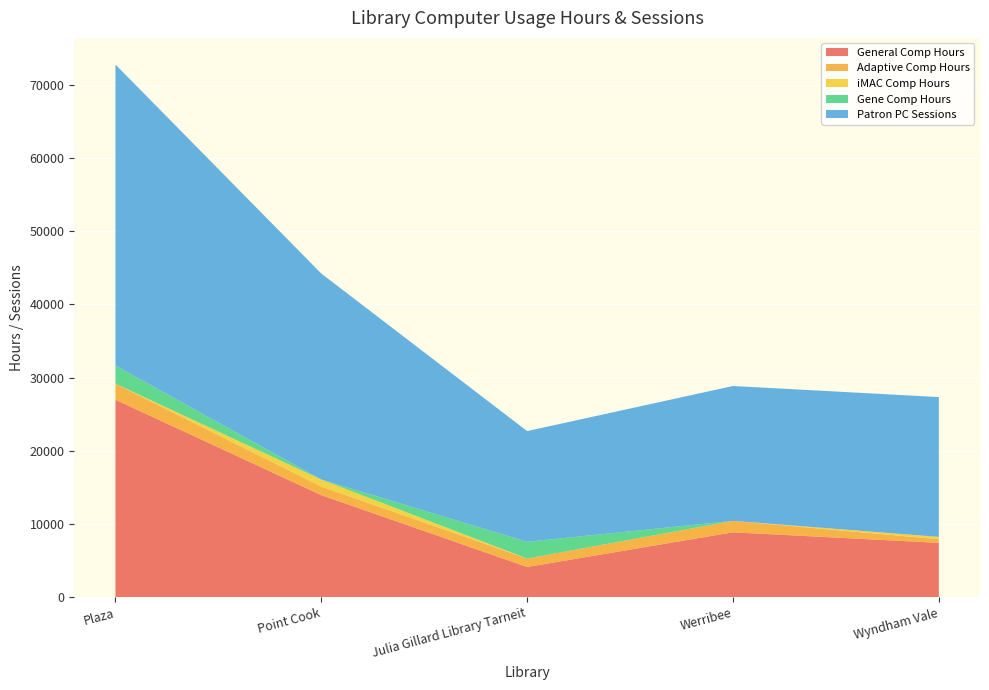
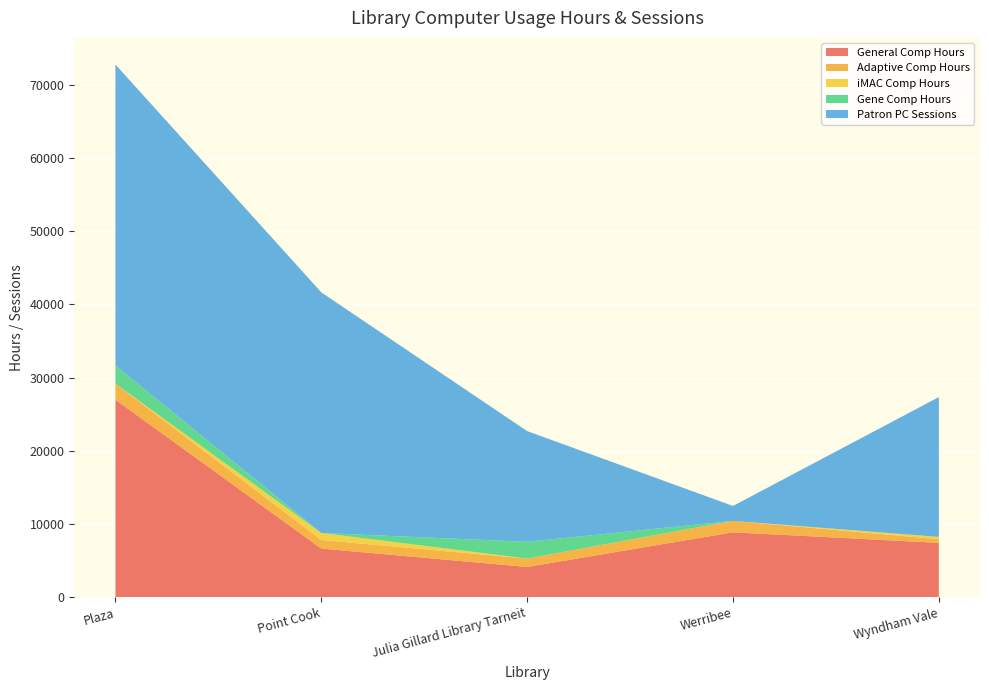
General Comp Hours, Point Cook: 14000 -> 7000
Patron PC Sessions, Point Cook: 28000 -> 33000
Patron PC Sessions, Werribee: 18000 -> 2000
